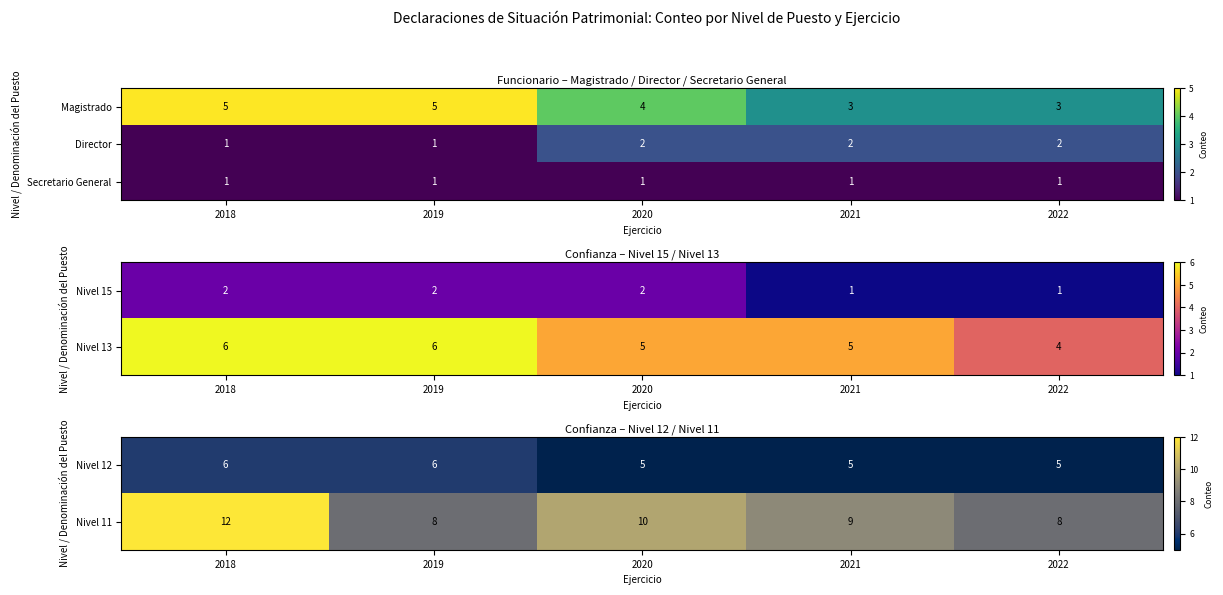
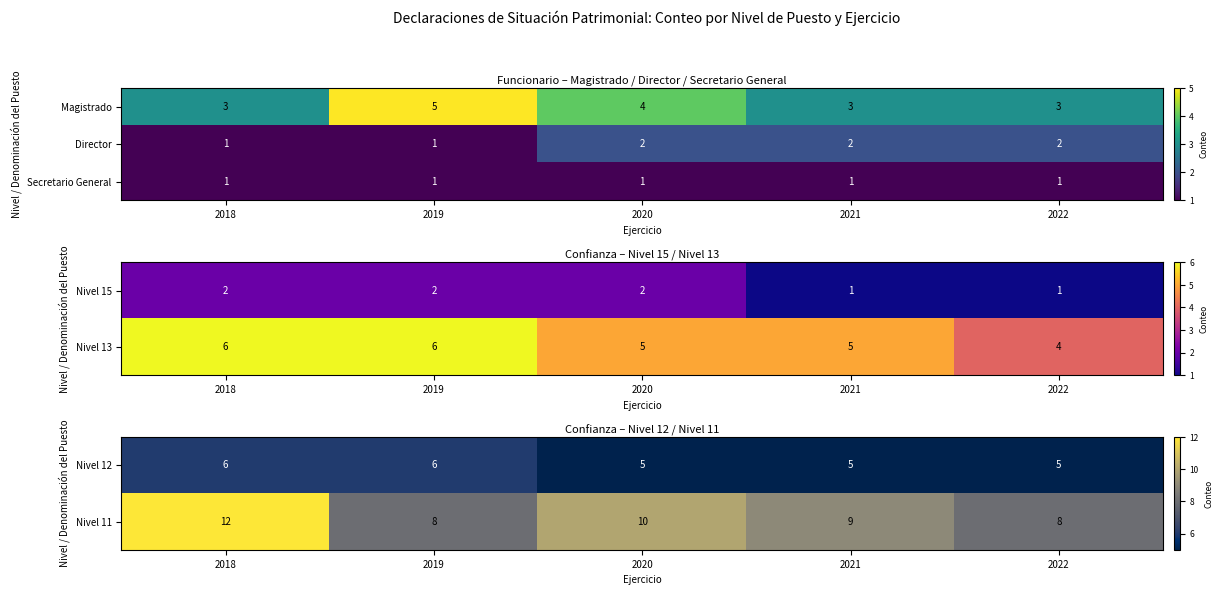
Funcionario – Magistrado / Director / Secretario General, Magistrado, 2018: 5 -> 3
